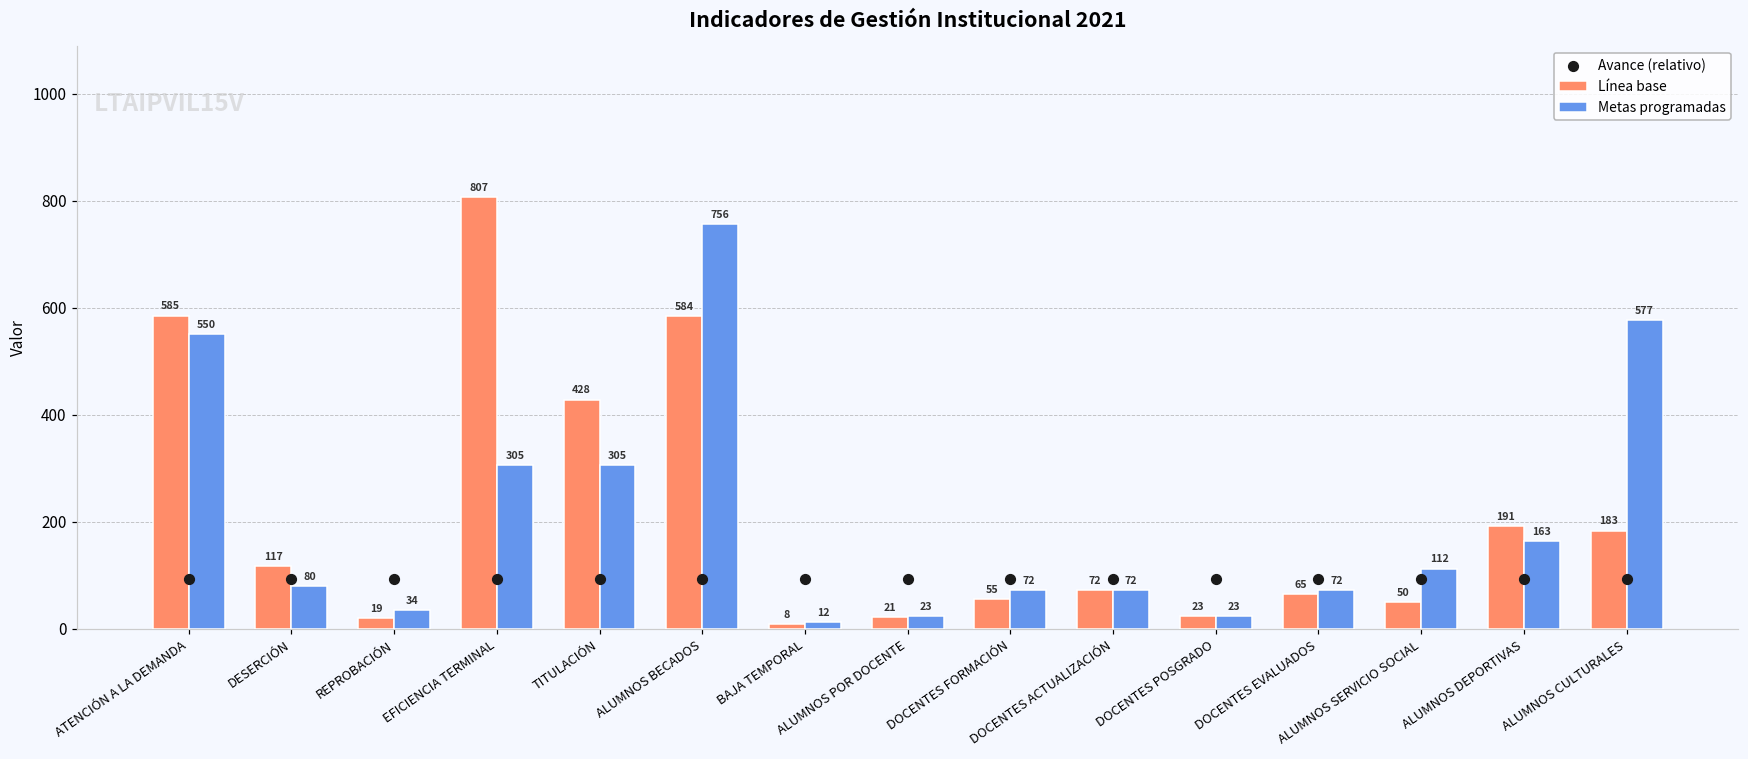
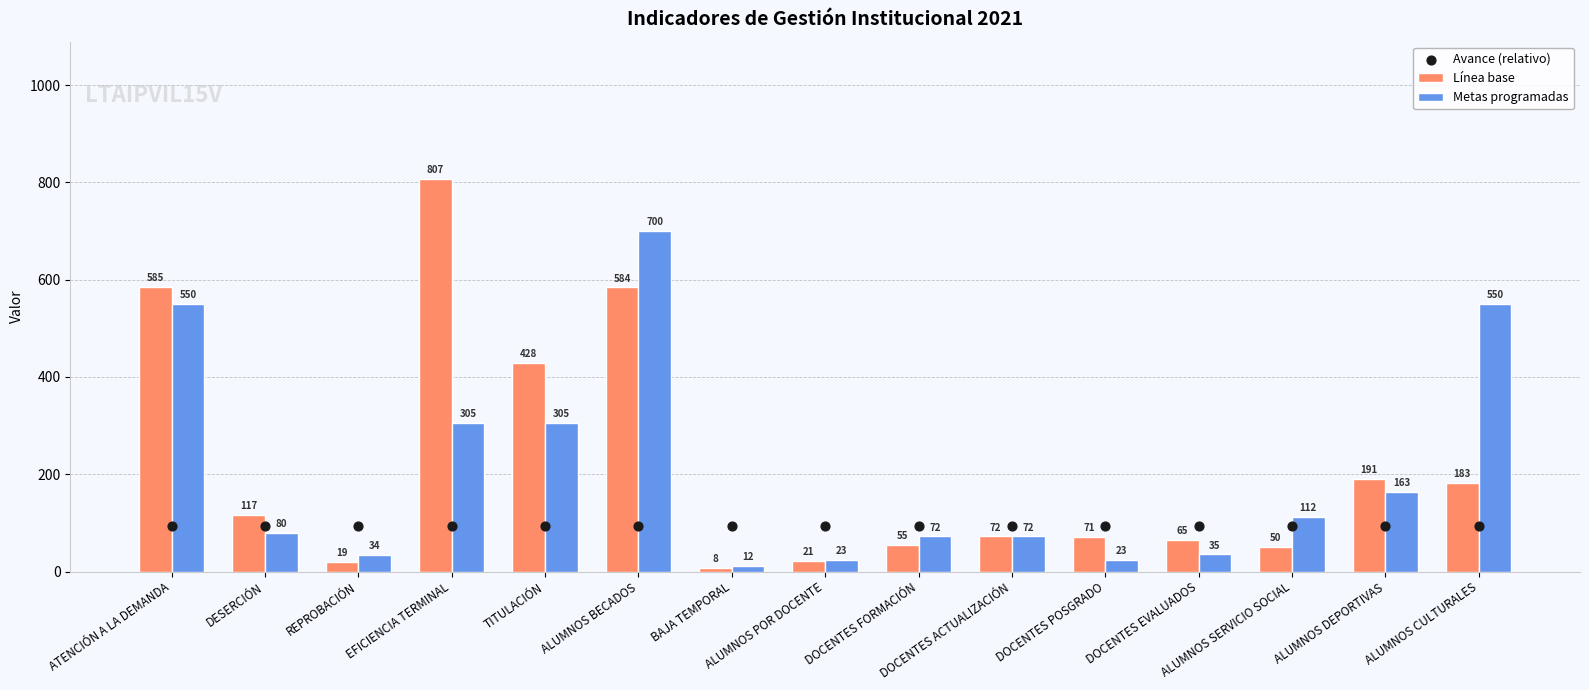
Metas programadas, ALUMNOS BECADOS: 756 -> 700
Línea base, DOCENTES POSGRADO: 23 -> 71
Metas programadas, DOCENTES EVALUADOS: 72 -> 35
Metas programadas, ALUMNOS CULTURALES: 577 -> 550
